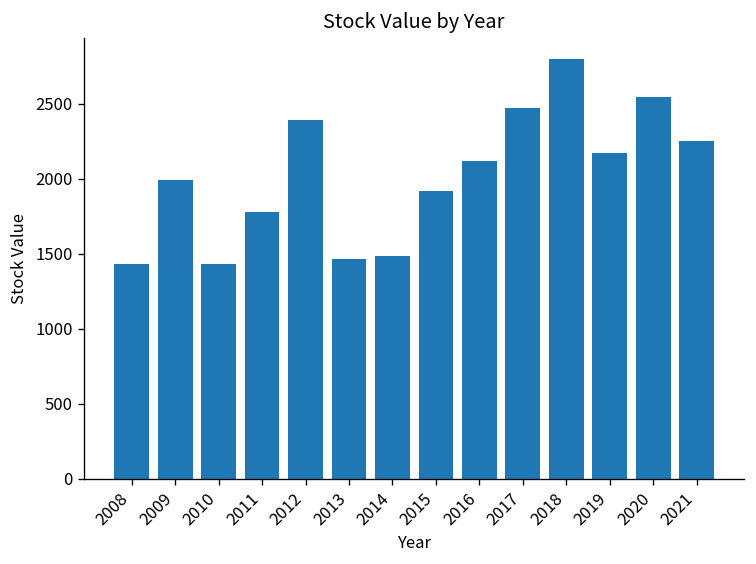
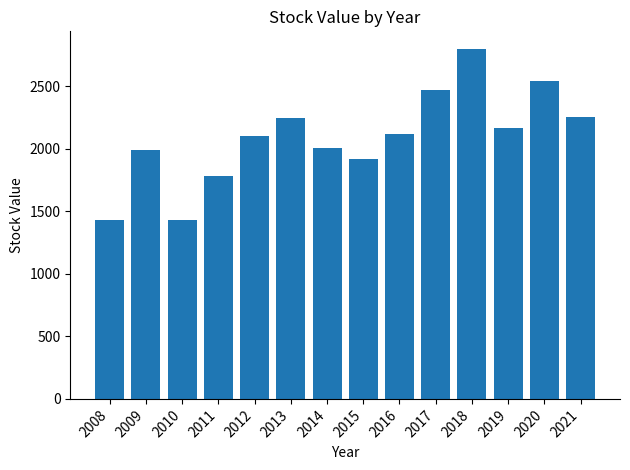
2012: 2390 -> 2100
2013: 1460 -> 2250
2014: 1480 -> 2010
